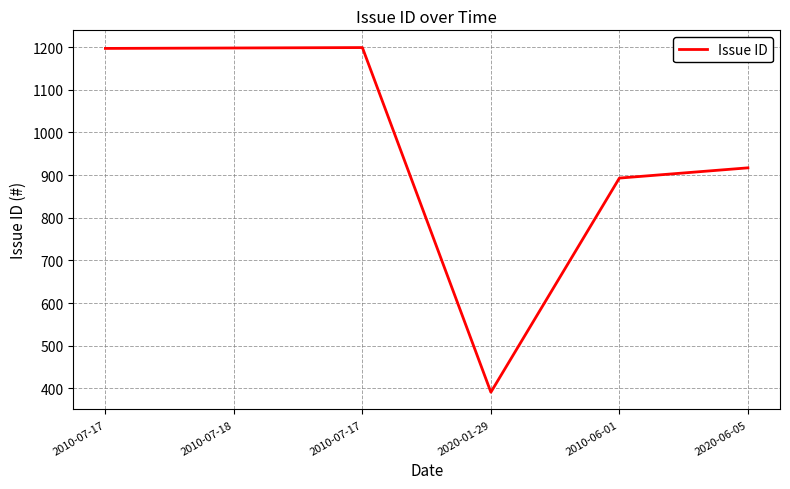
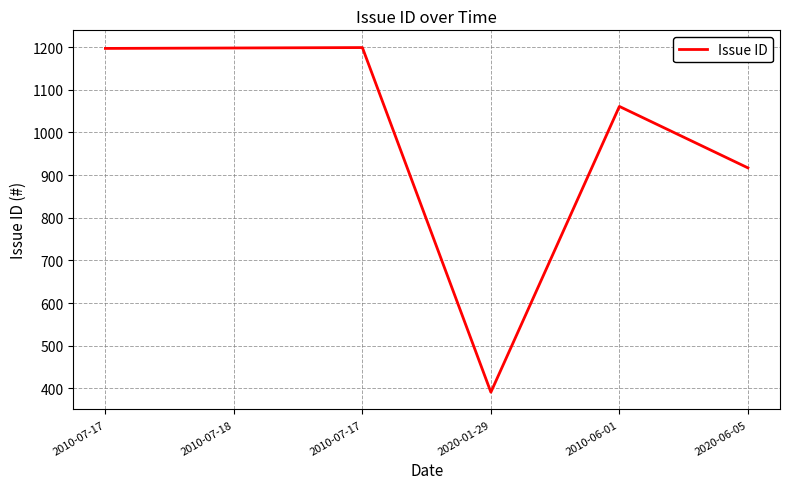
2010-06-01: 890 -> 1060
